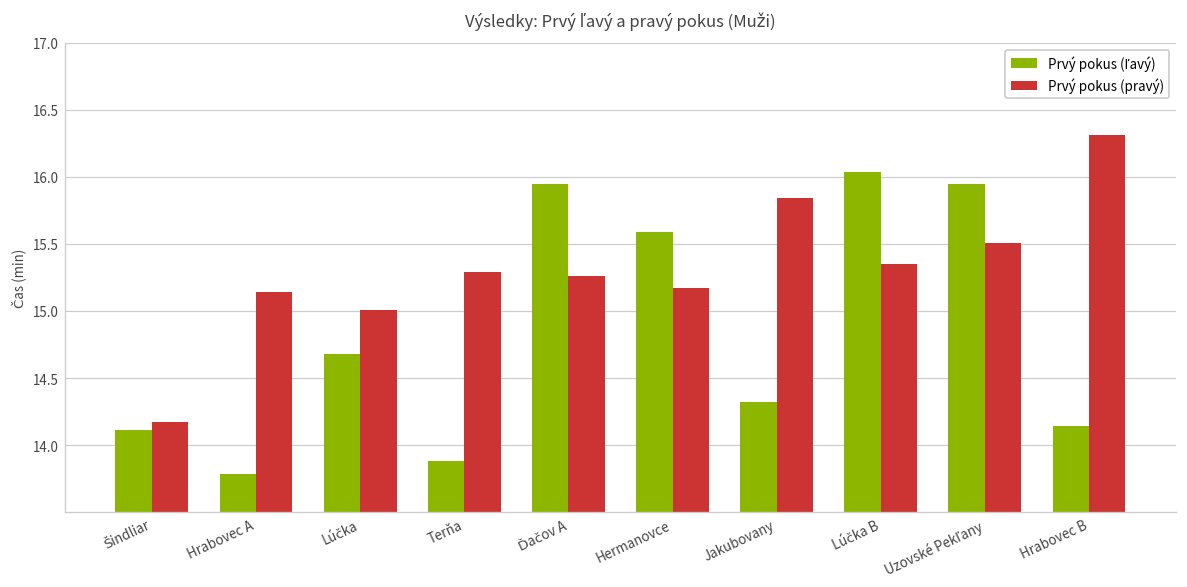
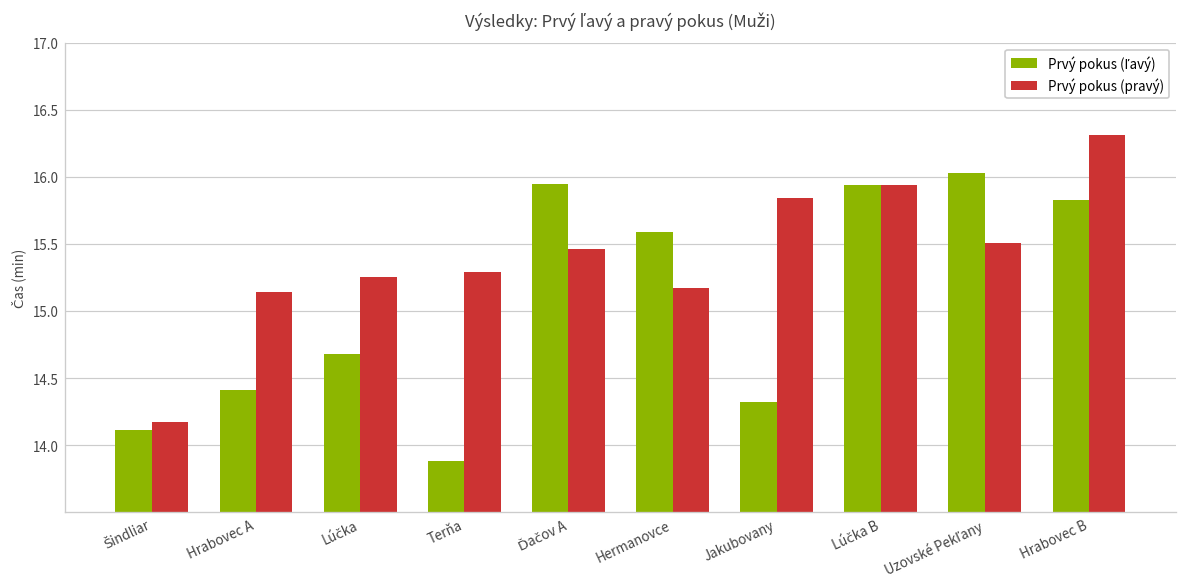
Prvý pokus (ľavý), Hrabovec A: 13.78 -> 14.41
Prvý pokus (pravý), Lúčka: 15.01 -> 15.25
Prvý pokus (pravý), Ďačov A: 15.26 -> 15.46
Prvý pokus (ľavý), Lúčka B: 16.04 -> 15.94
Prvý pokus (pravý), Lúčka B: 15.35 -> 15.94
Prvý pokus (ľavý), Uzovské Pekľany: 15.95 -> 16.03
Prvý pokus (ľavý), Hrabovec B: 14.14 -> 15.83
